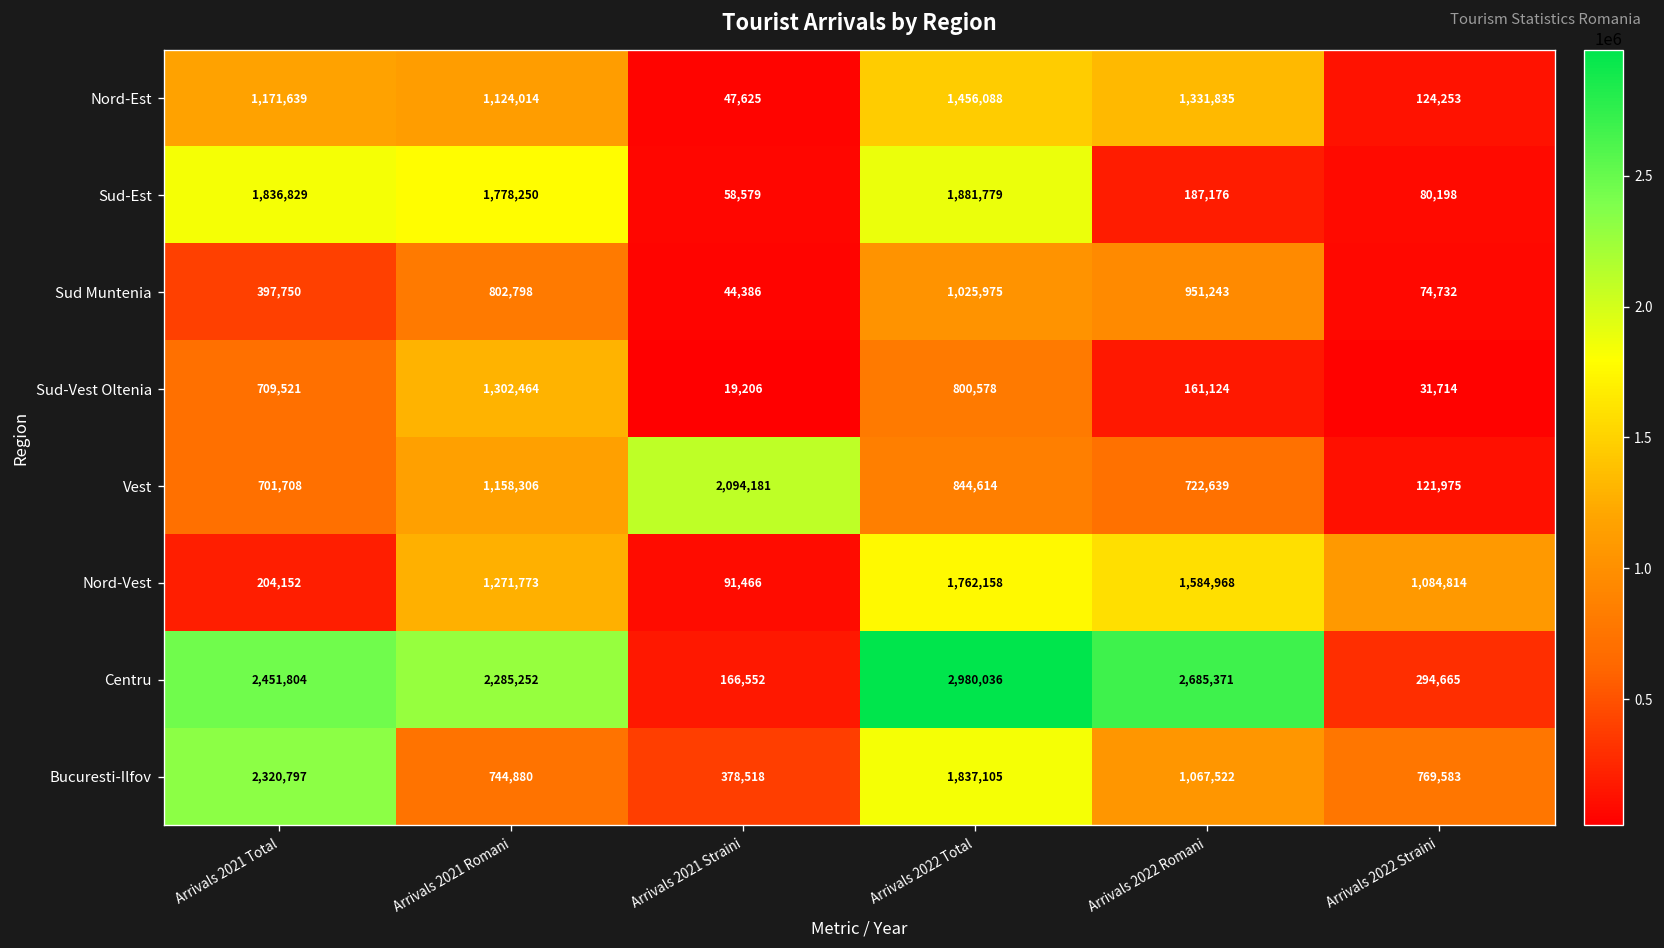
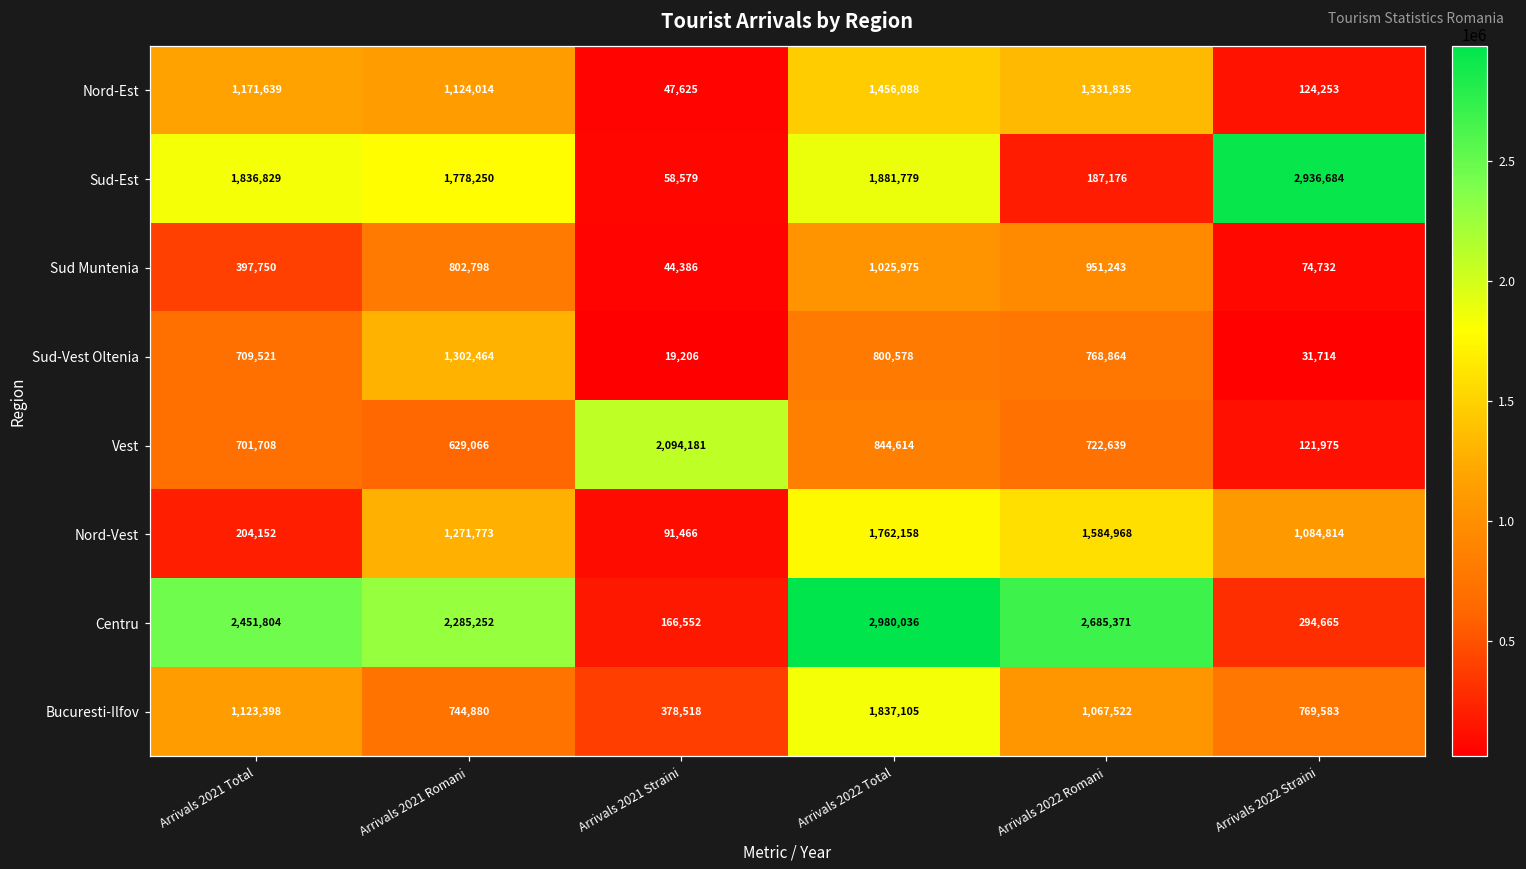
Sud-Est, Arrivals 2022 Straini: 80,198 -> 2,936,684
Sud-Vest Oltenia, Arrivals 2022 Romani: 161,124 -> 768,864
Vest, Arrivals 2021 Romani: 1,158,306 -> 629,066
Bucuresti-Ilfov, Arrivals 2021 Total: 2,320,797 -> 1,123,398
